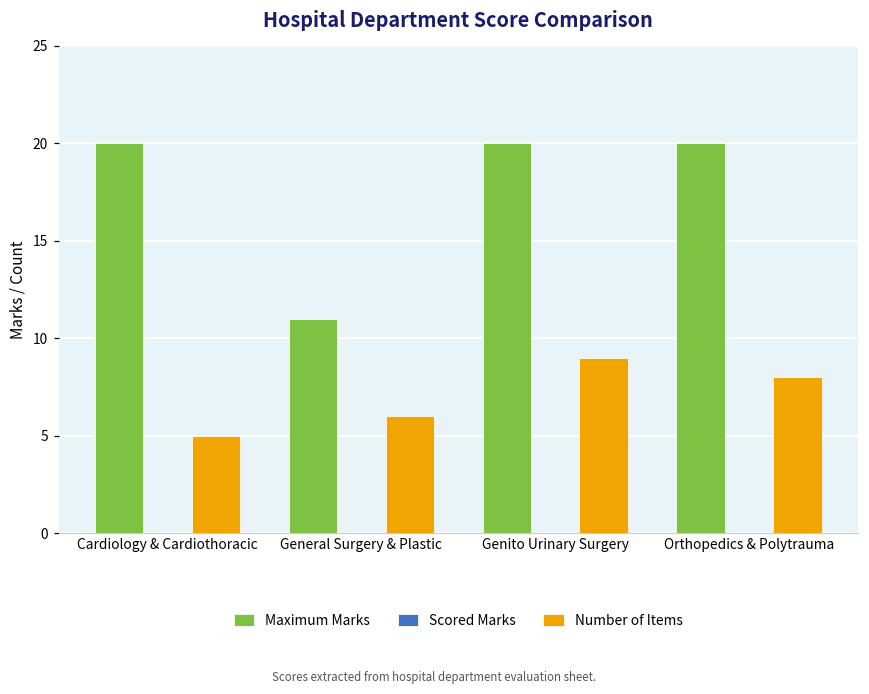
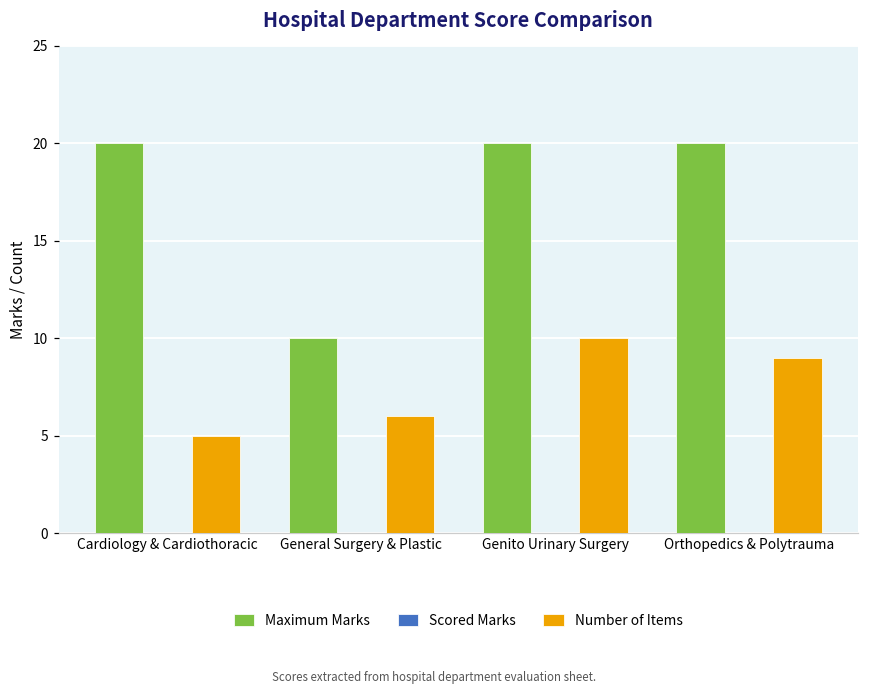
Maximum Marks, General Surgery & Plastic: 11 -> 10
Number of Items, Genito Urinary Surgery: 9 -> 10
Number of Items, Orthopedics & Polytrauma: 8 -> 9
